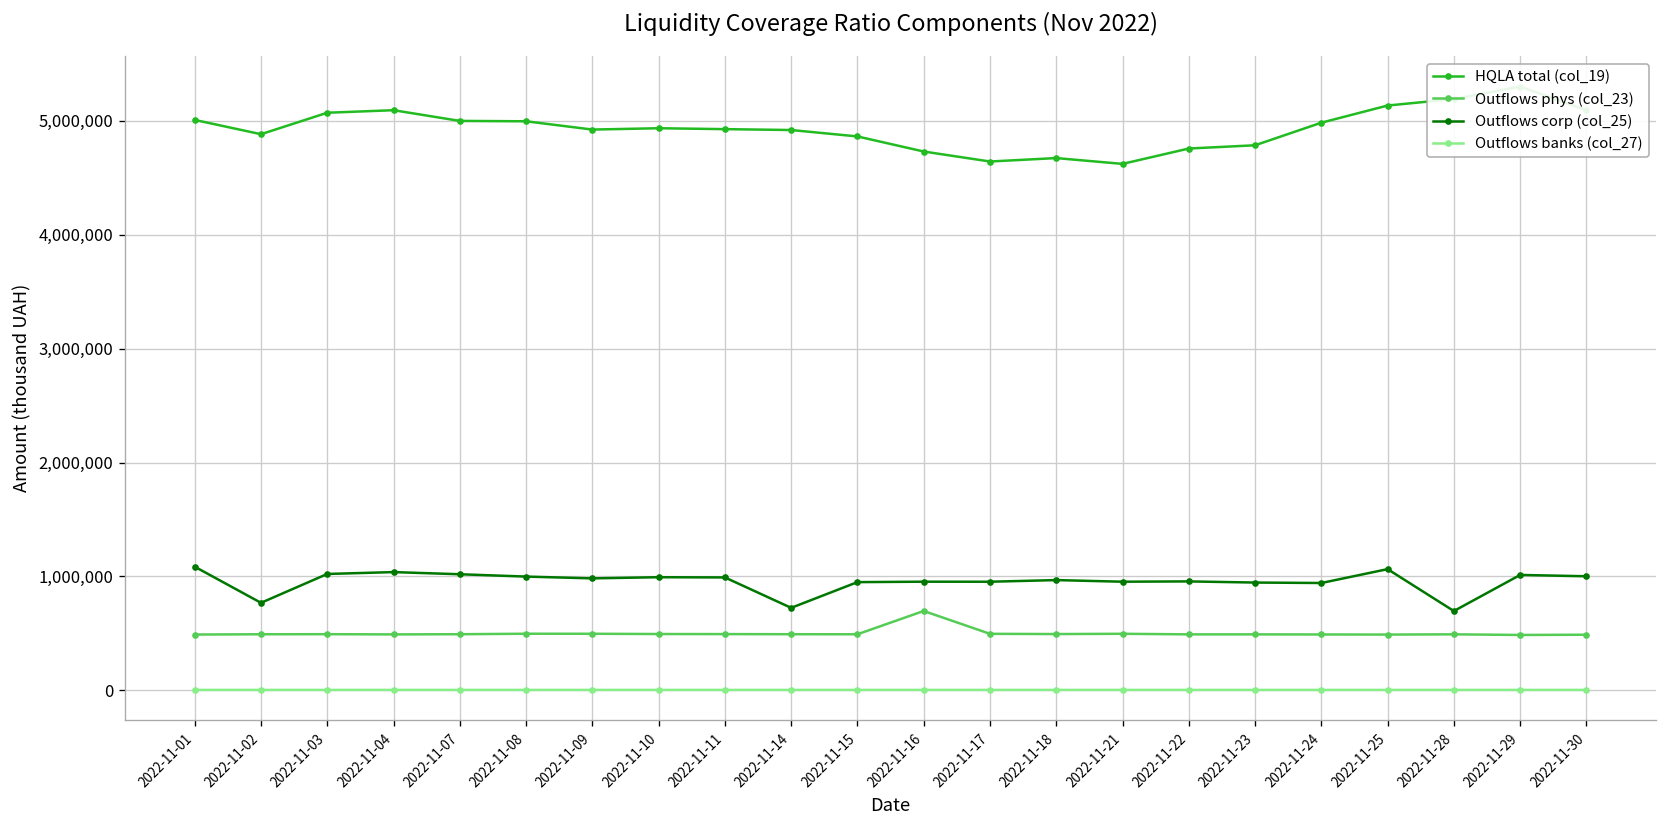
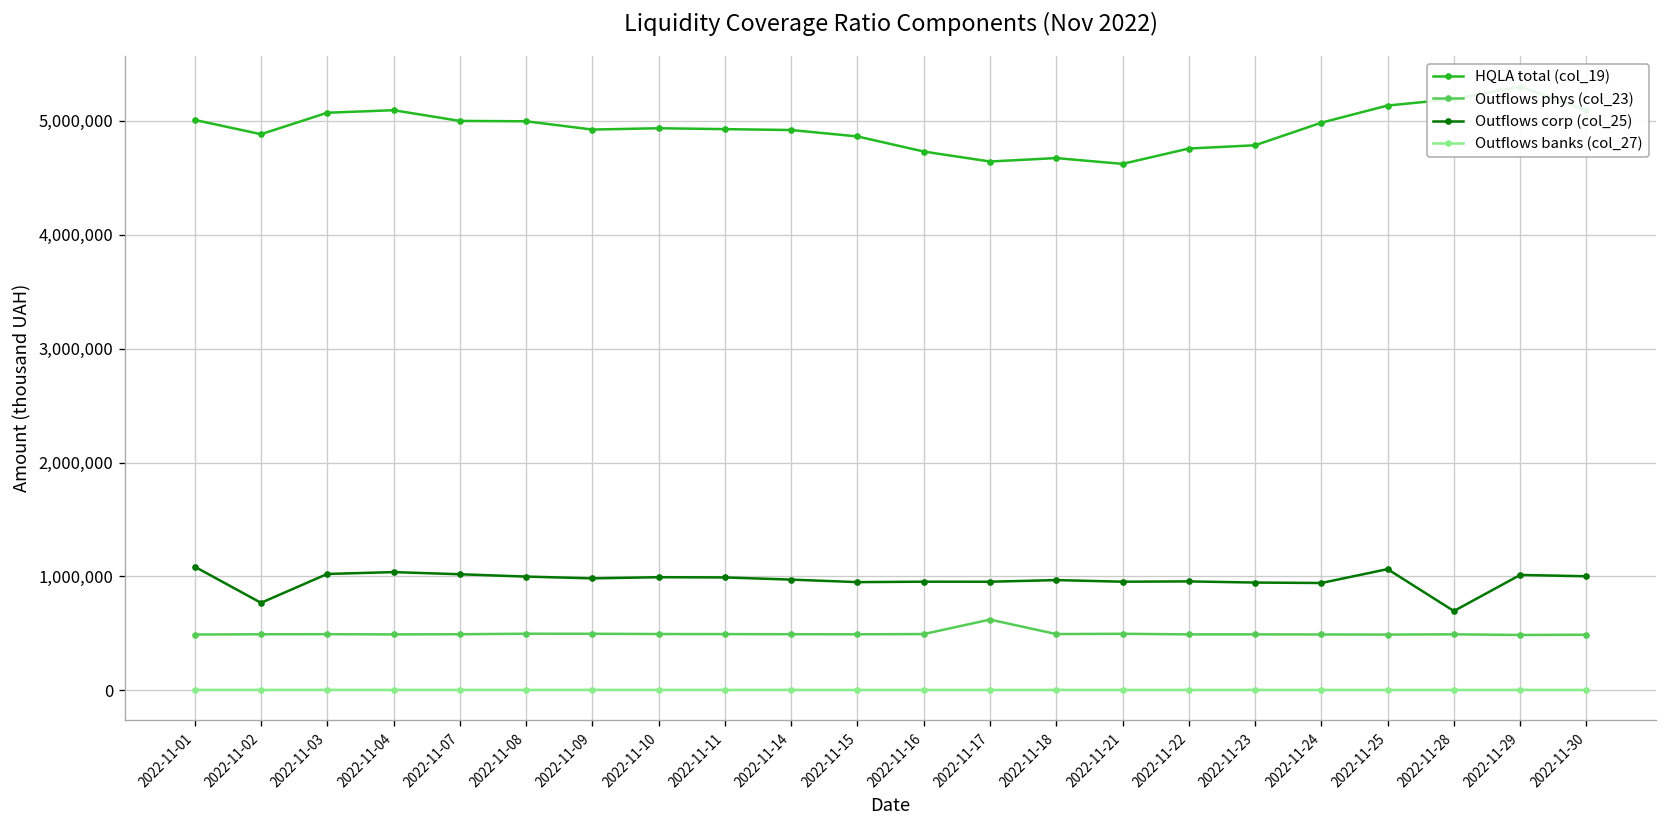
Outflows corp (col_25), 2022-11-14: 700,000 -> 1,000,000
Outflows phys (col_23), 2022-11-16: 700,000 -> 500,000
Outflows phys (col_23), 2022-11-17: 500,000 -> 600,000
